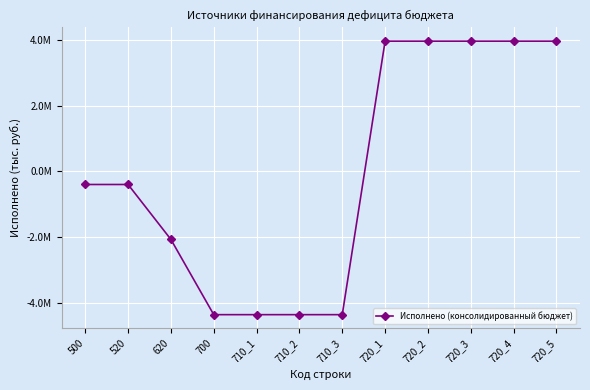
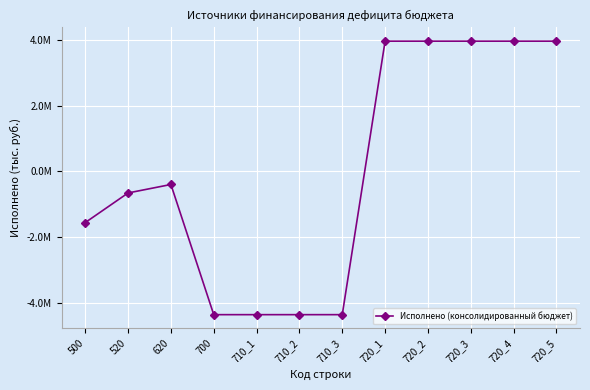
500: -400000 -> -1600000
520: -400000 -> -700000
620: -2100000 -> -400000
